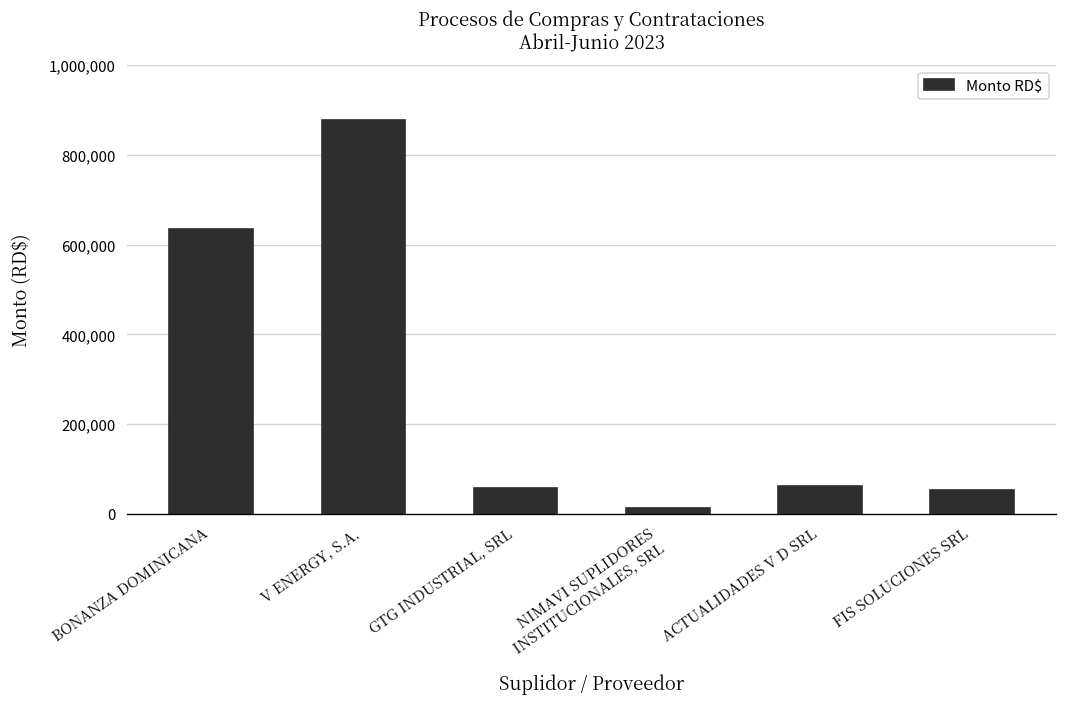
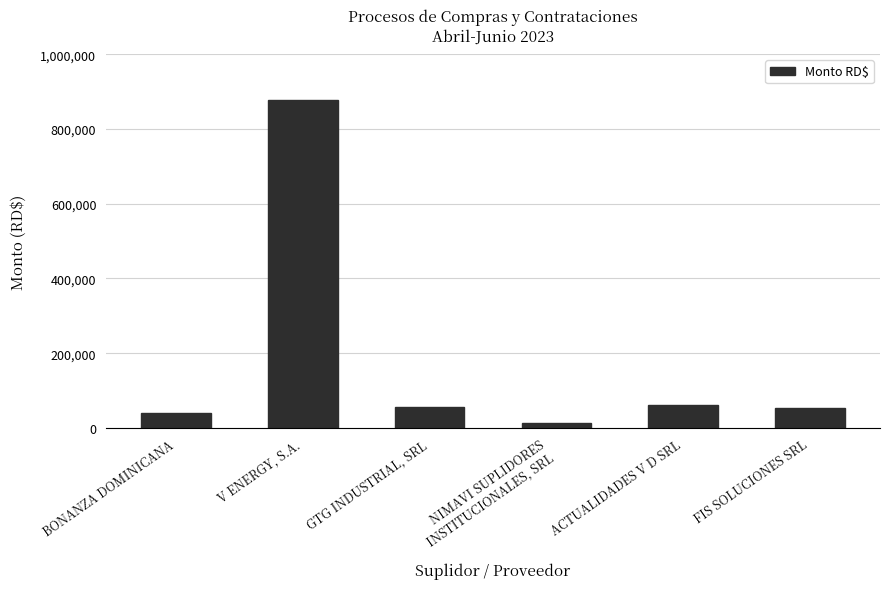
BONANZA DOMINICANA: 630,000 -> 40,000
